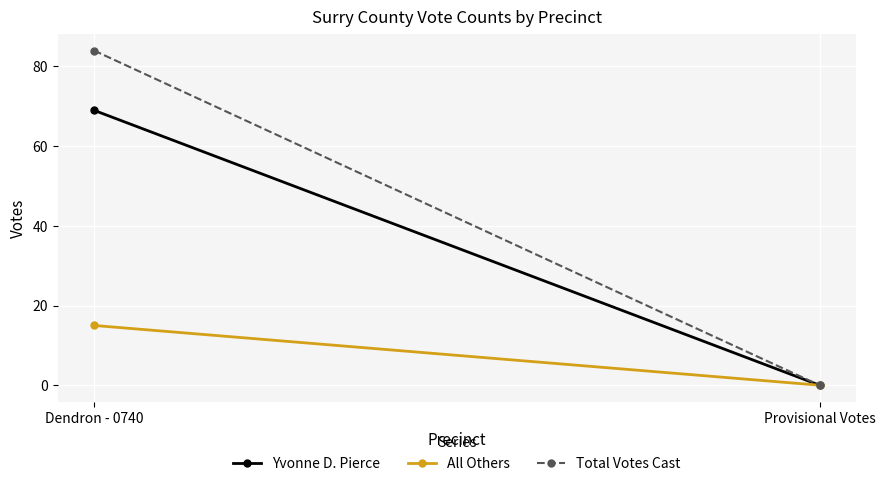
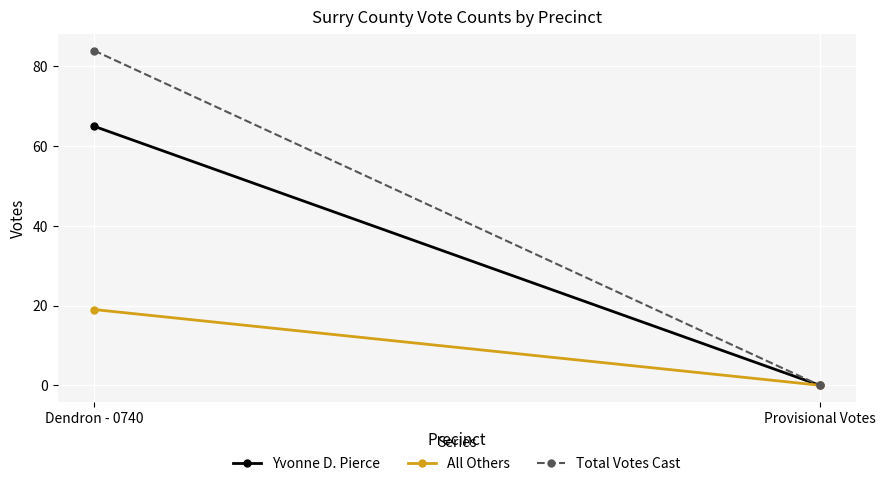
Yvonne D. Pierce, Dendron - 0740: 69 -> 65
All Others, Dendron - 0740: 15 -> 19
